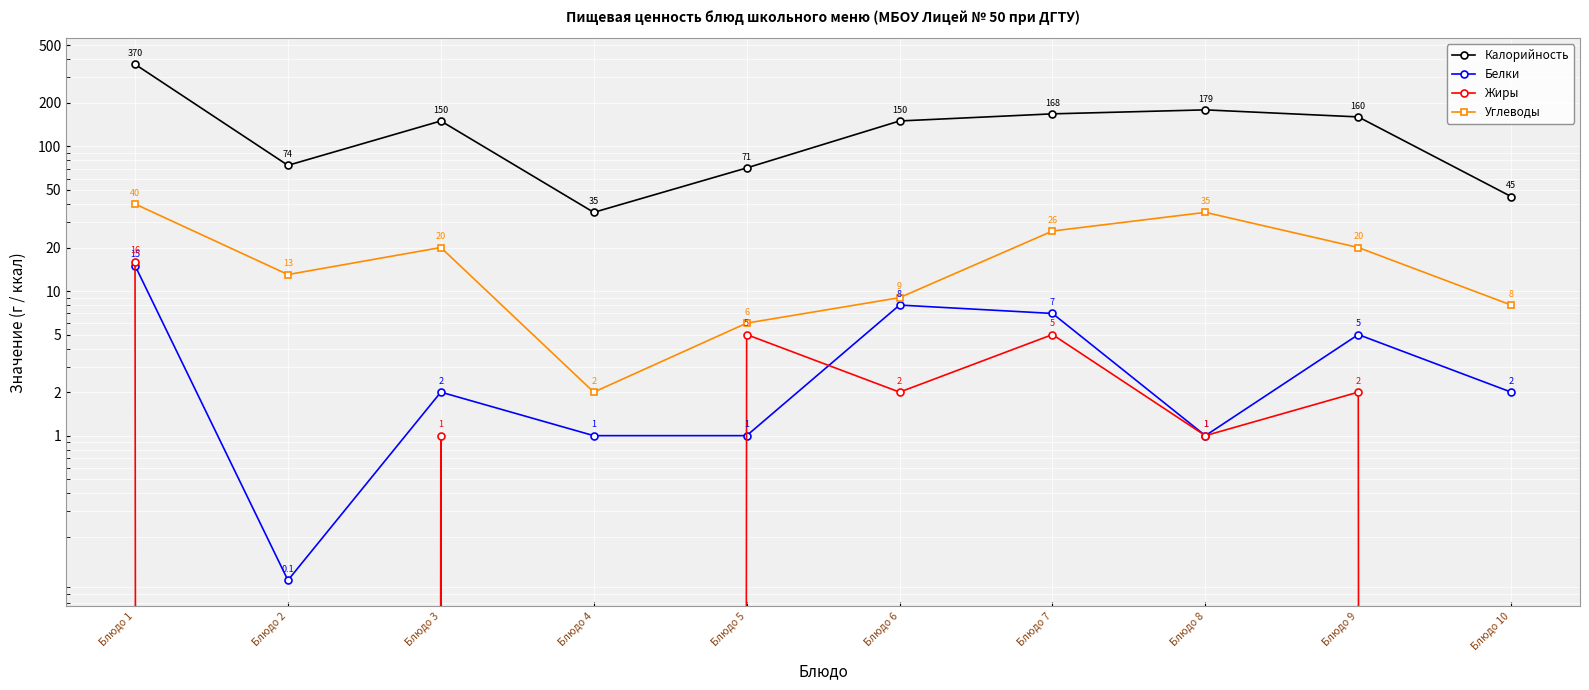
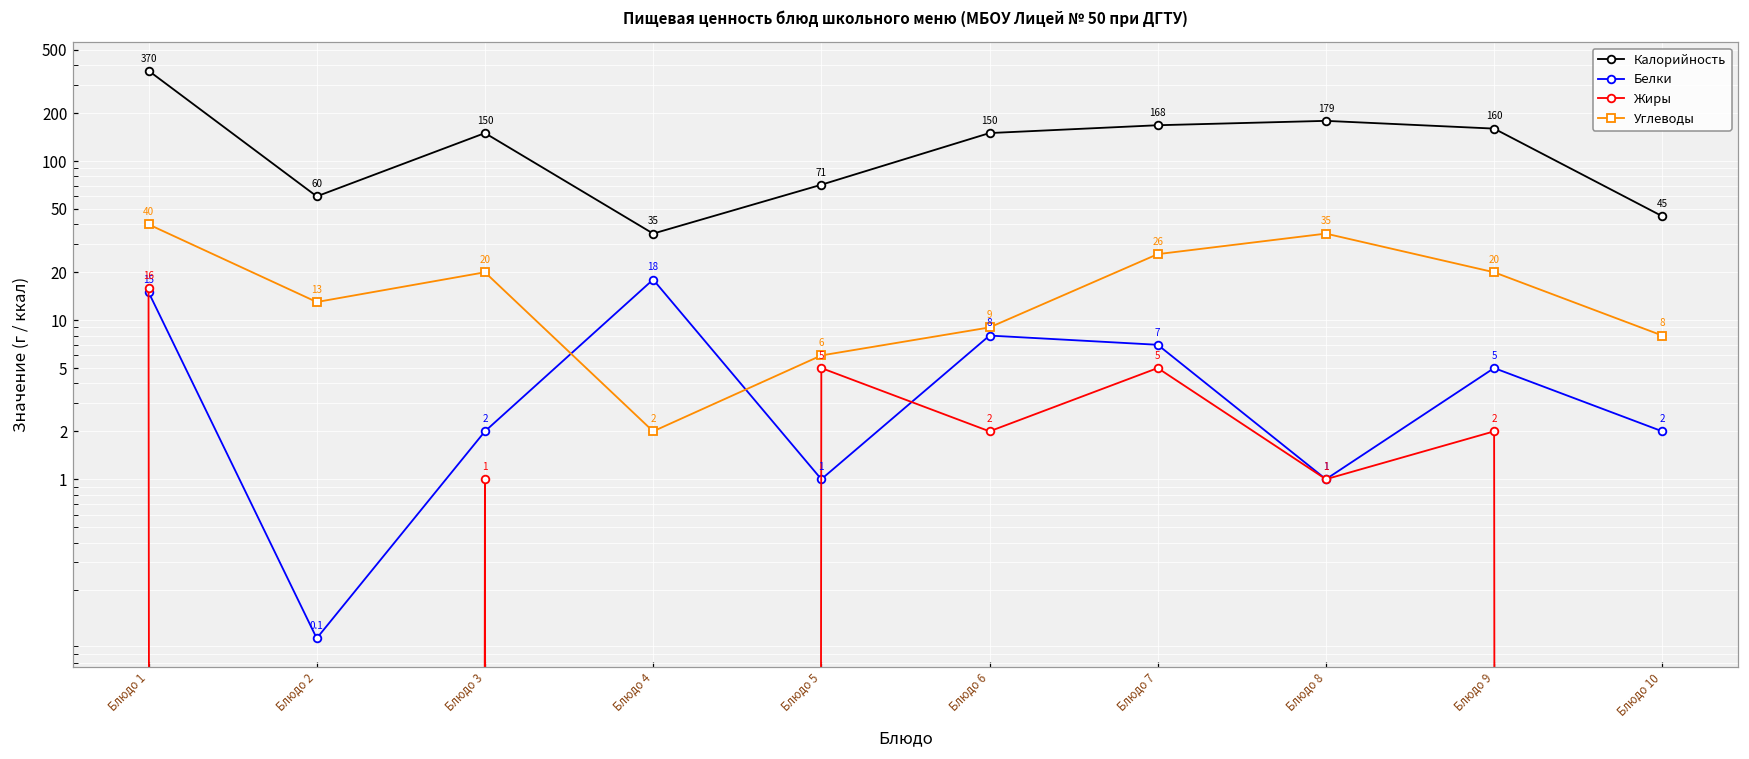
Калорийность, Блюдо 2: 74 -> 60
Белки, Блюдо 4: 1 -> 18
